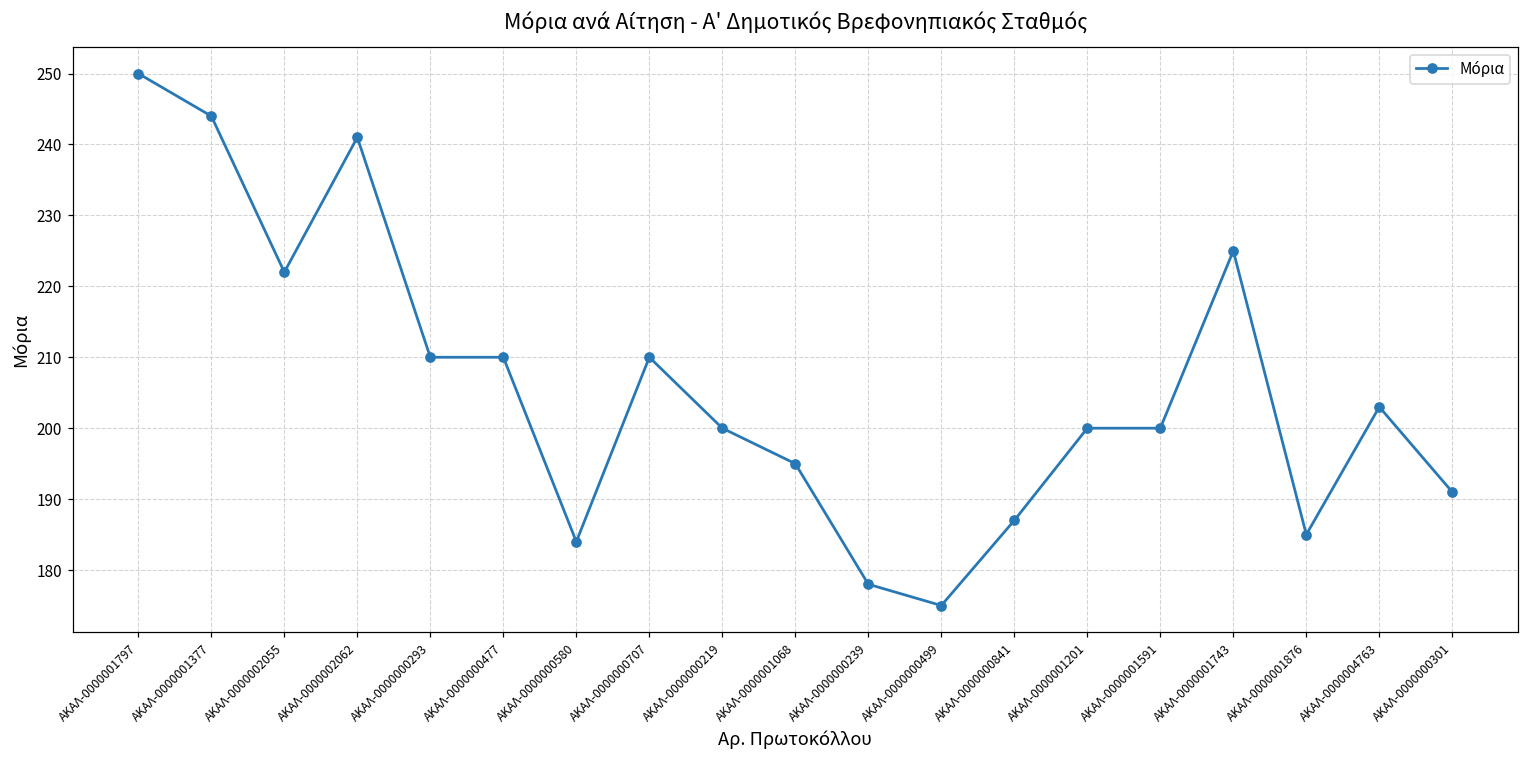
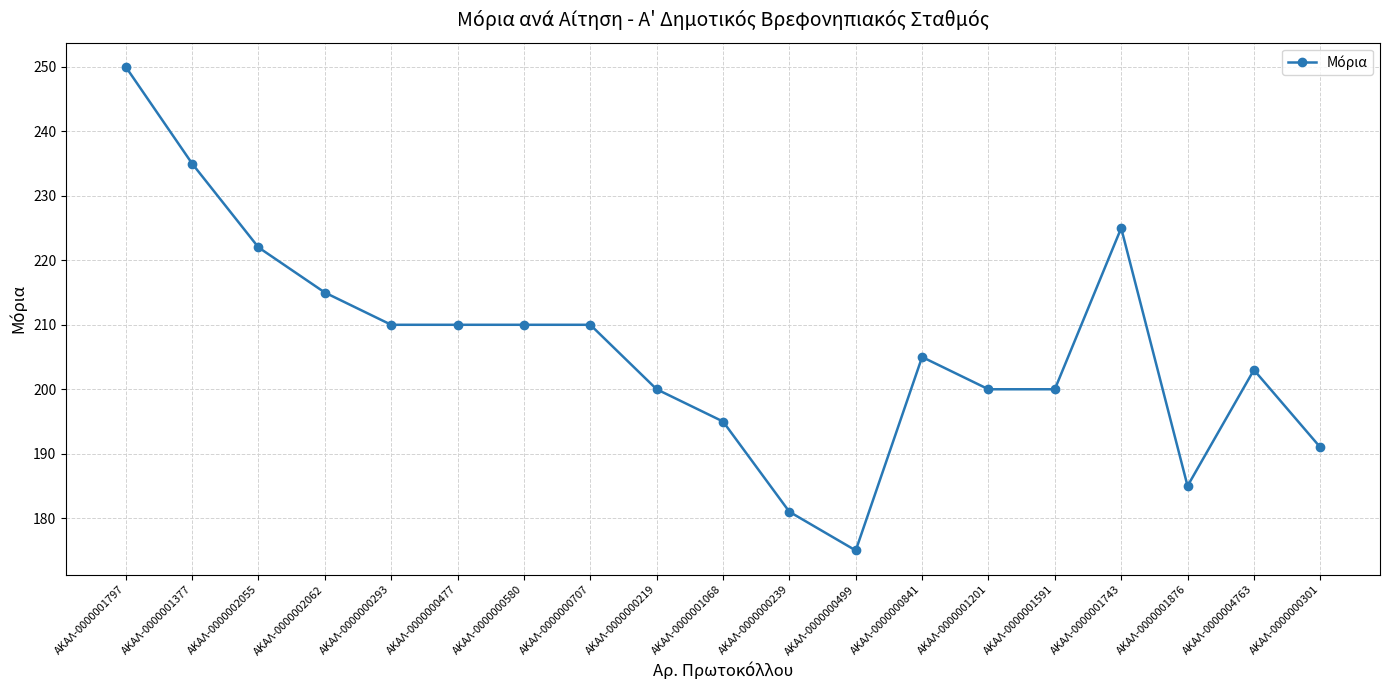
ΑΚΑΛ-0000001377: 244 -> 235
ΑΚΑΛ-0000002062: 241 -> 215
ΑΚΑΛ-0000000580: 184 -> 210
ΑΚΑΛ-0000000239: 178 -> 181
ΑΚΑΛ-0000000841: 187 -> 205
